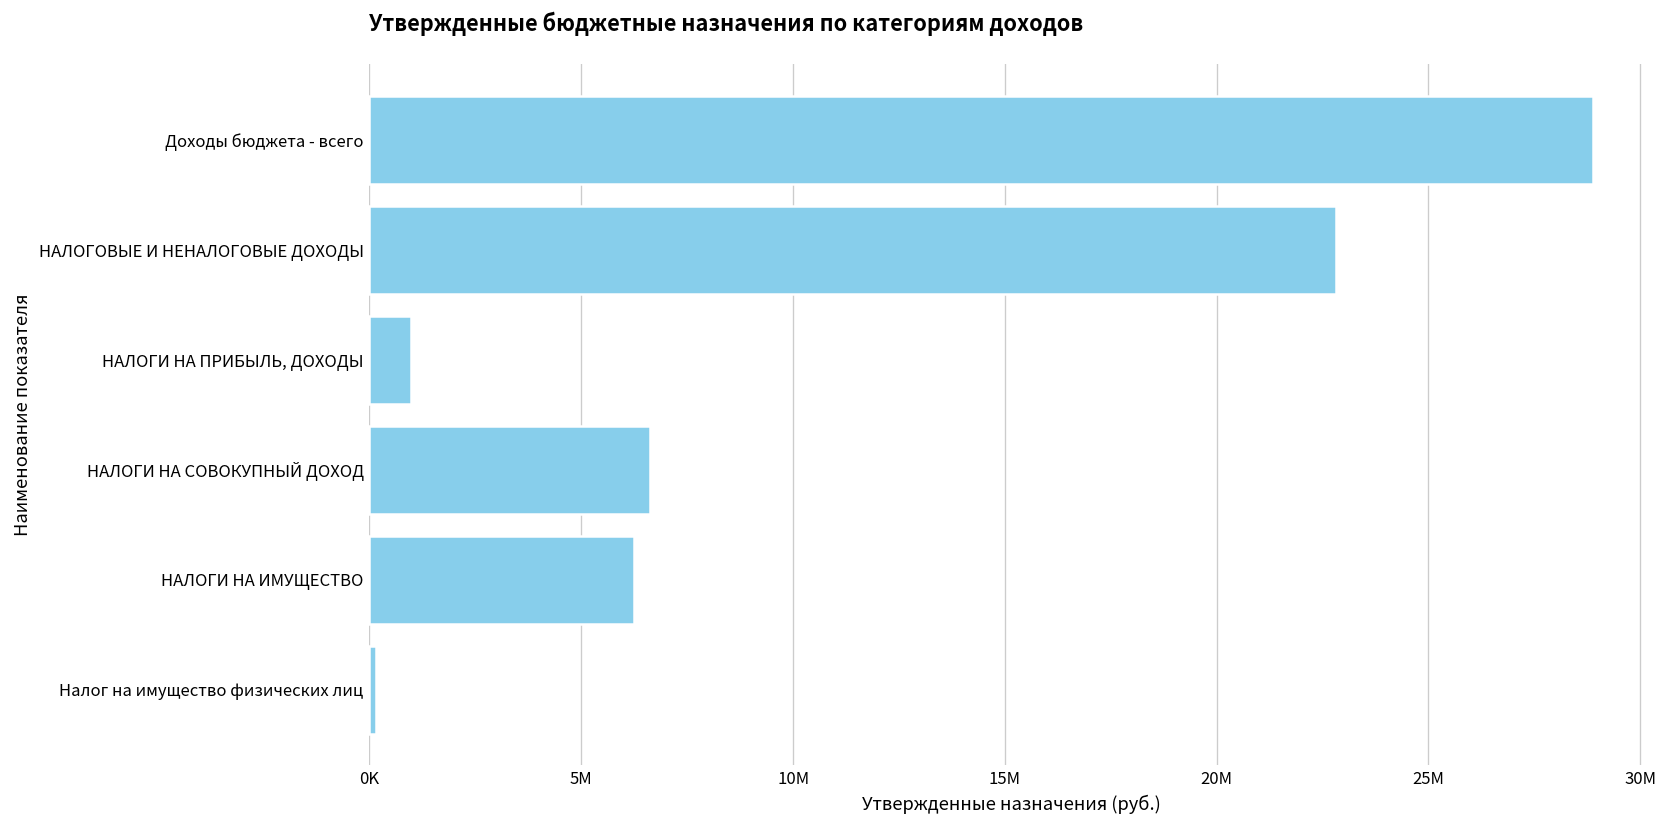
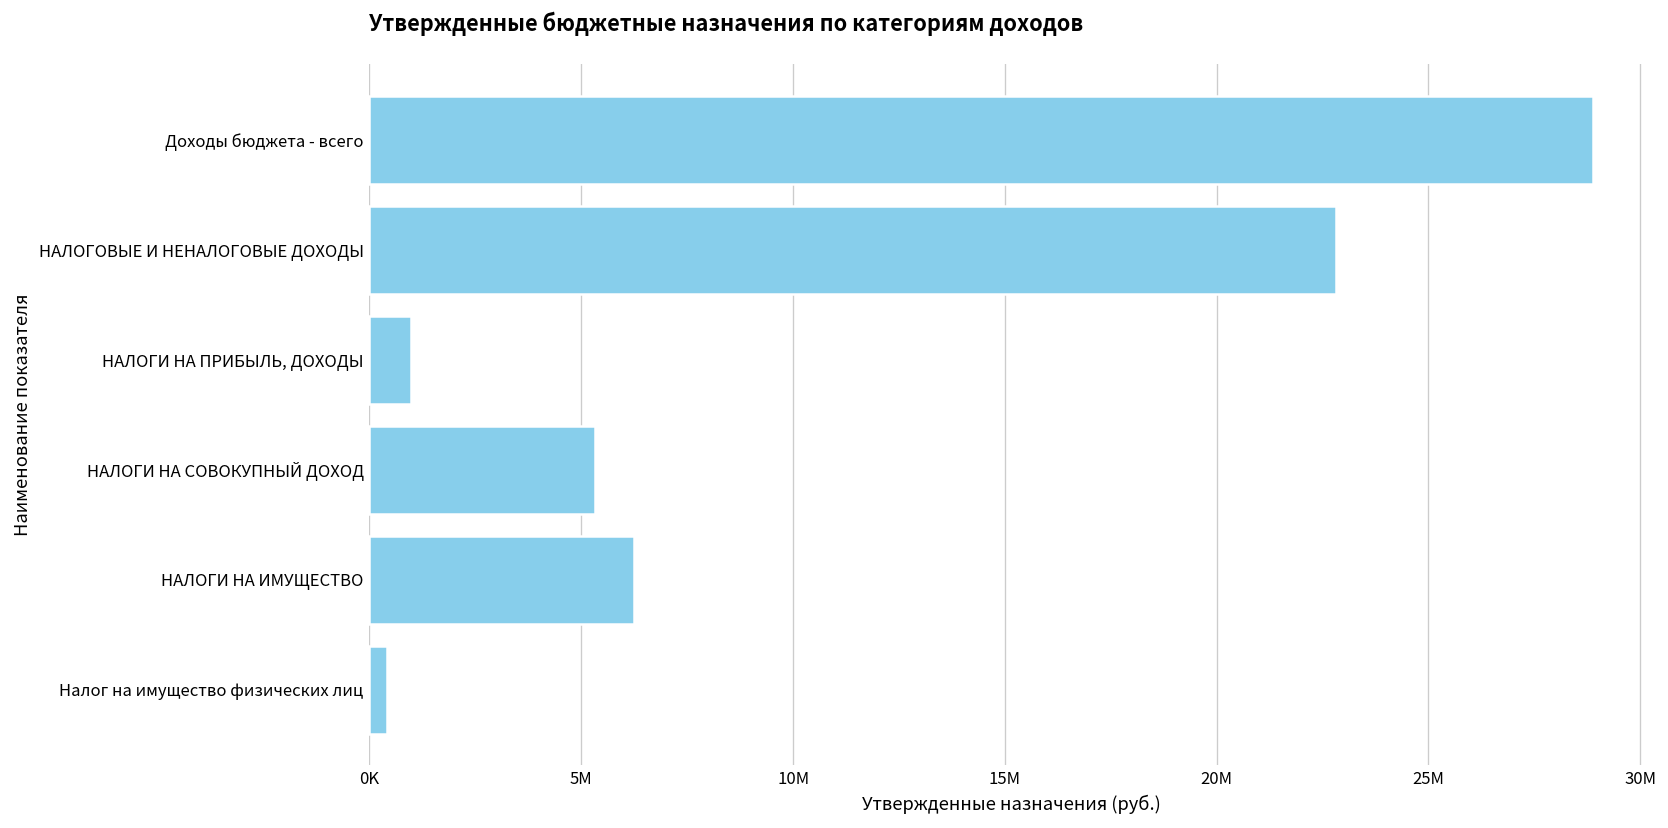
НАЛОГИ НА СОВОКУПНЫЙ ДОХОД: 6600000 -> 5300000
Налог на имущество физических лиц: 200000 -> 400000
